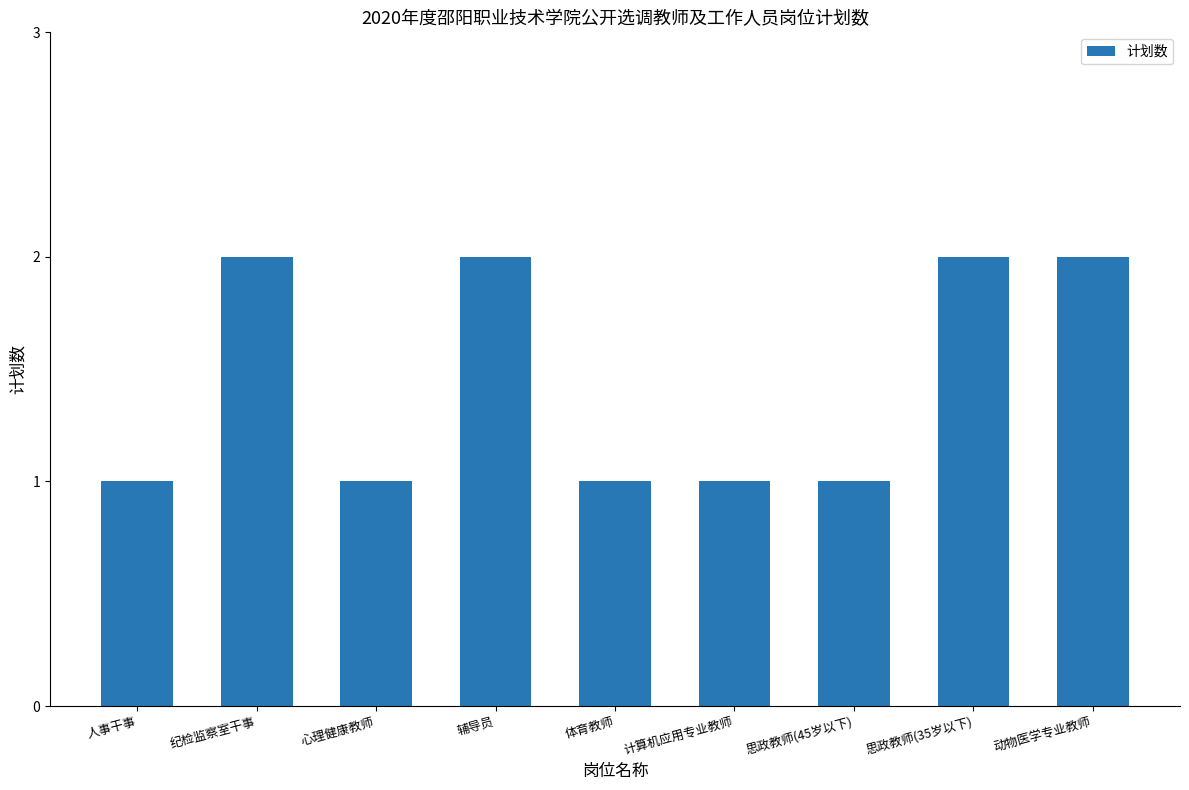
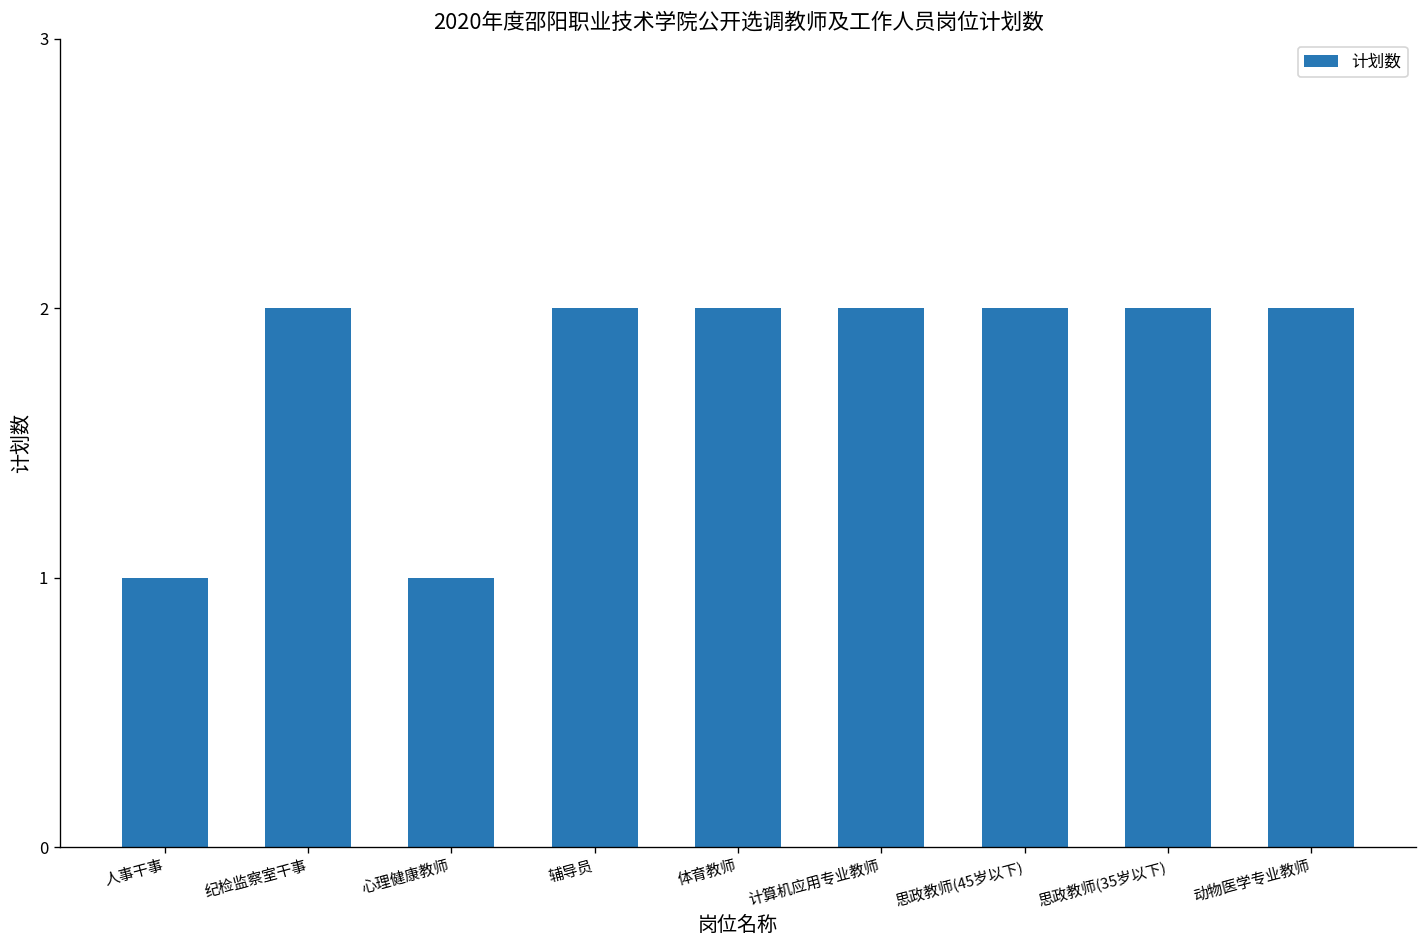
体育教师: 1 -> 2
计算机应用专业教师: 1 -> 2
思政教师(45岁以下): 1 -> 2
